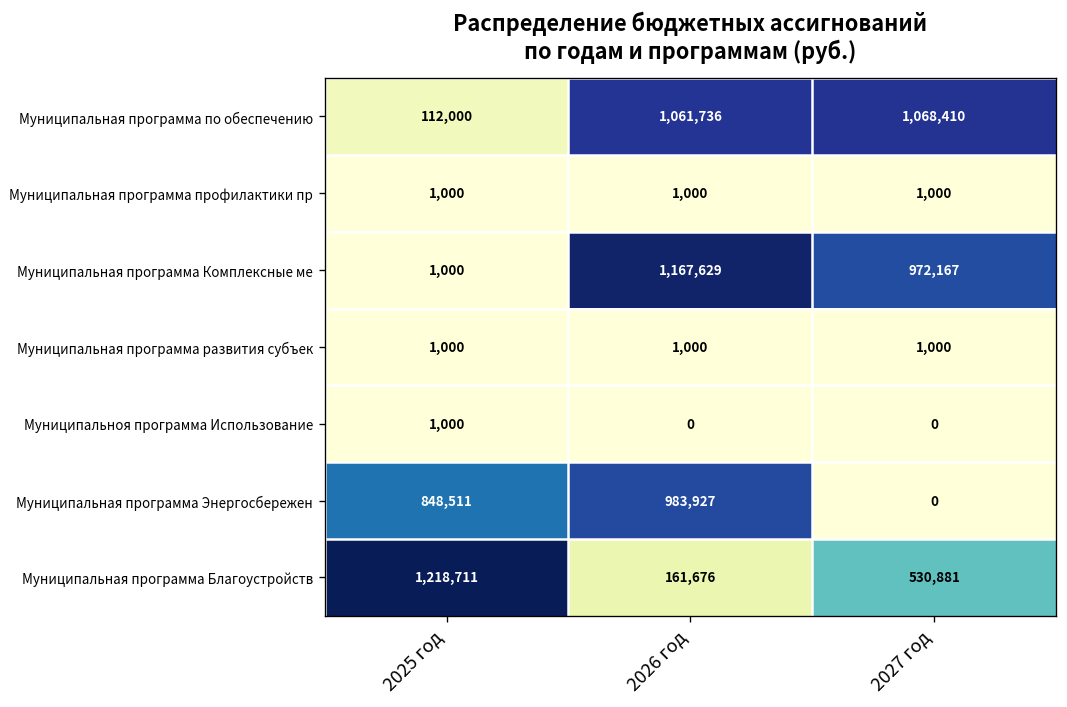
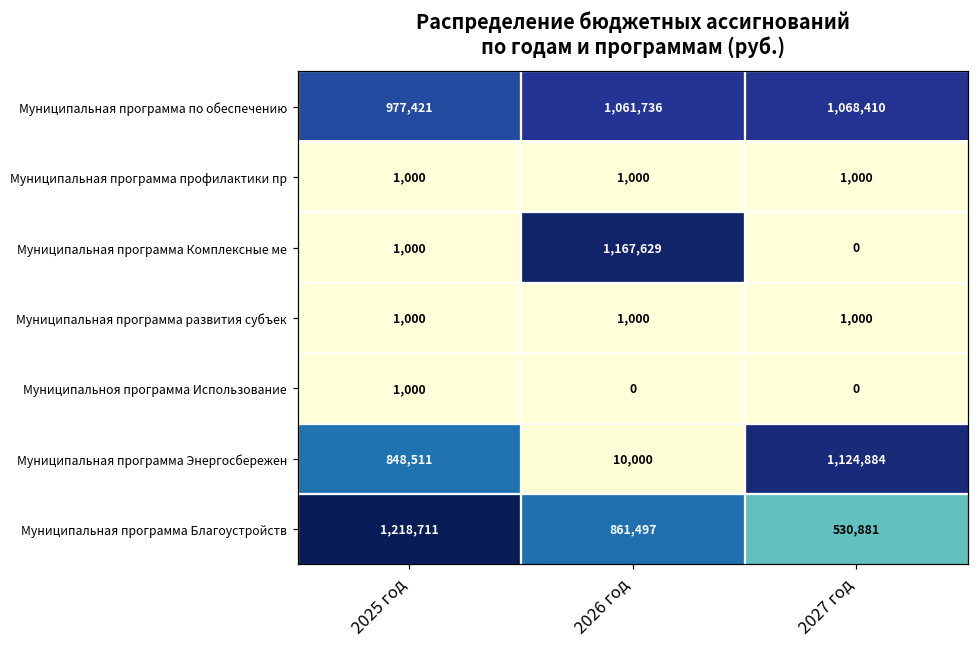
Муниципальная программа по обеспечению, 2025 год: 112,000 -> 977,421
Муниципальная программа Комплексные ме, 2027 год: 972,167 -> 0
Муниципальная программа Энергосбережен, 2026 год: 983,927 -> 10,000
Муниципальная программа Энергосбережен, 2027 год: 0 -> 1,124,884
Муниципальная программа Благоустройств, 2026 год: 161,676 -> 861,497
